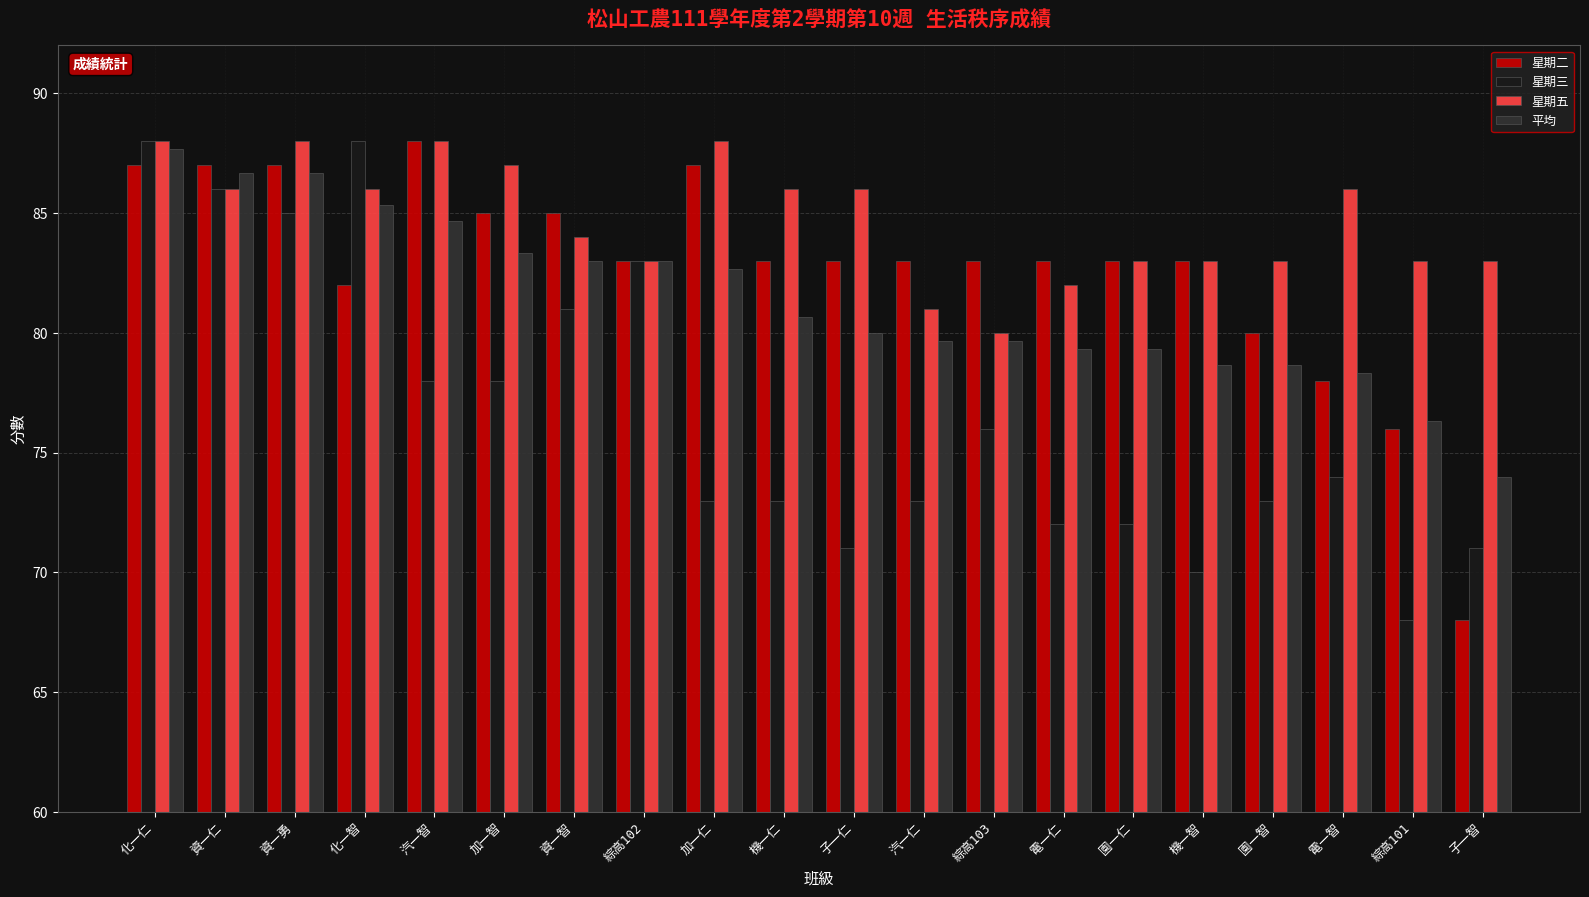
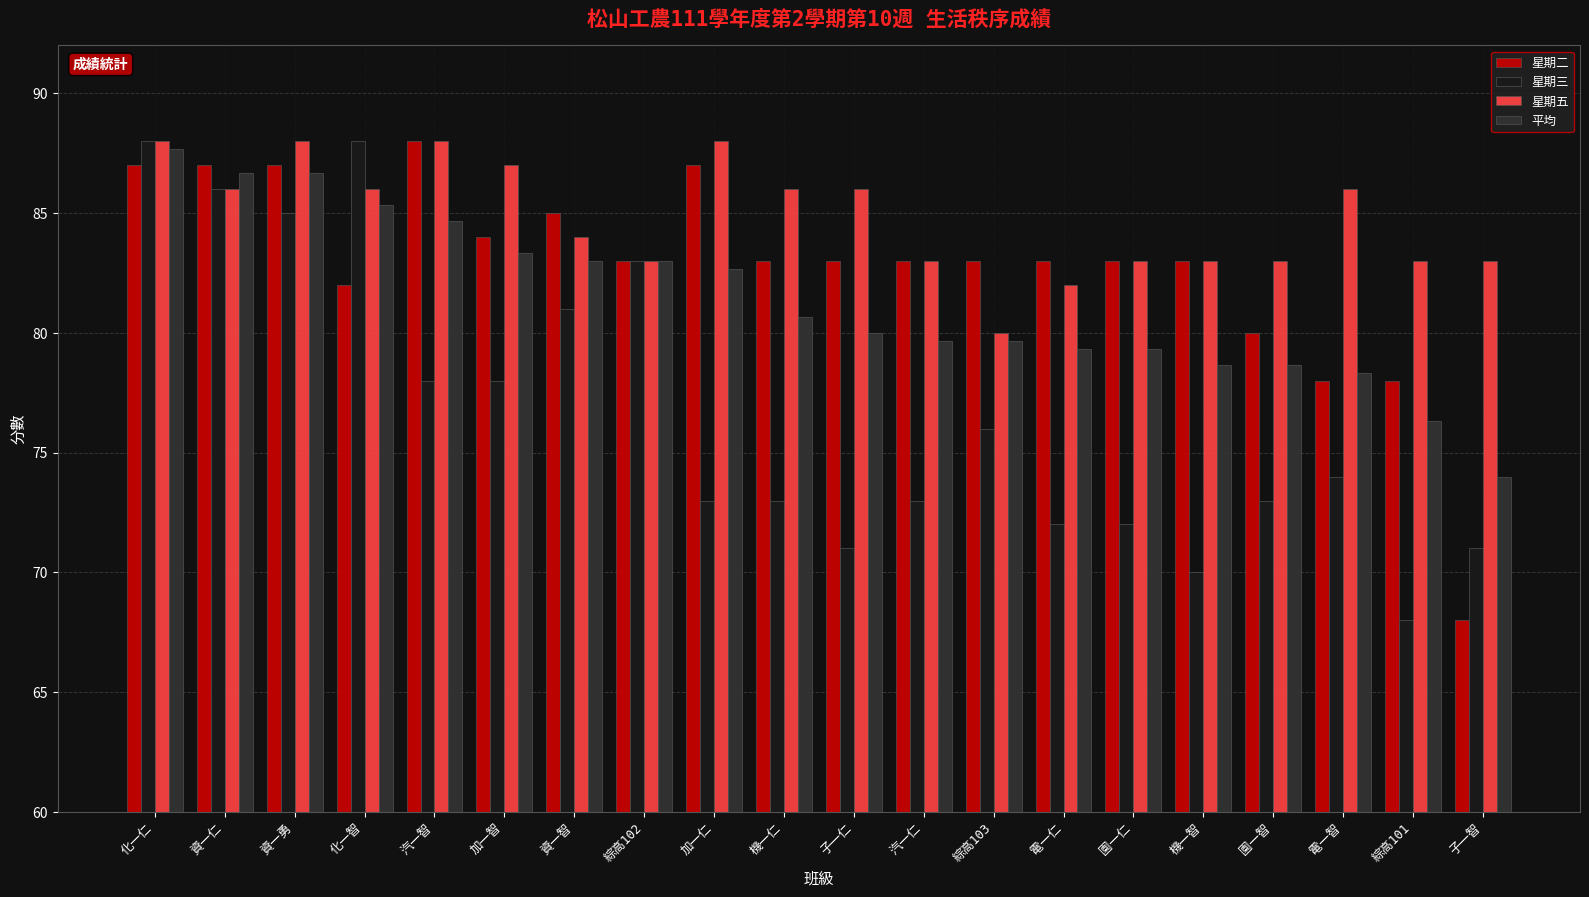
星期二, 加一智: 85 -> 84
星期五, 汽一仁: 81 -> 83
星期二, 綜高101: 76 -> 78
